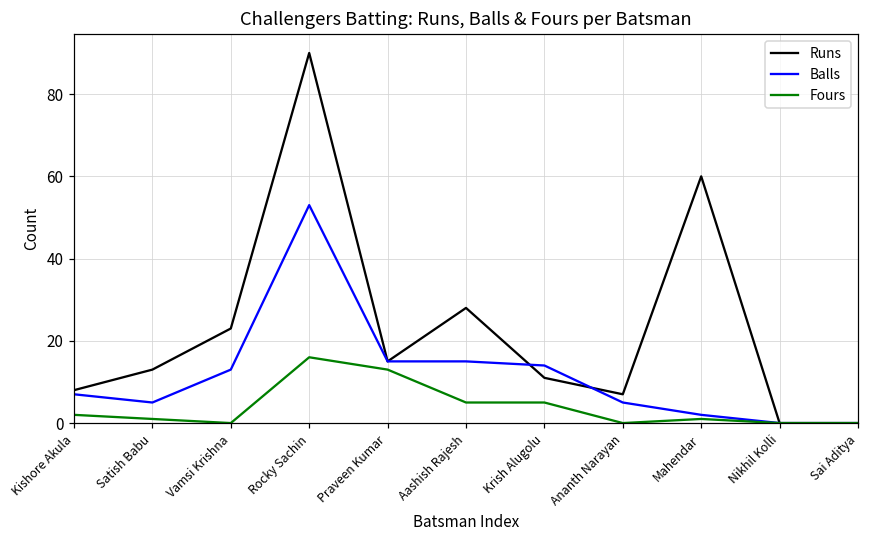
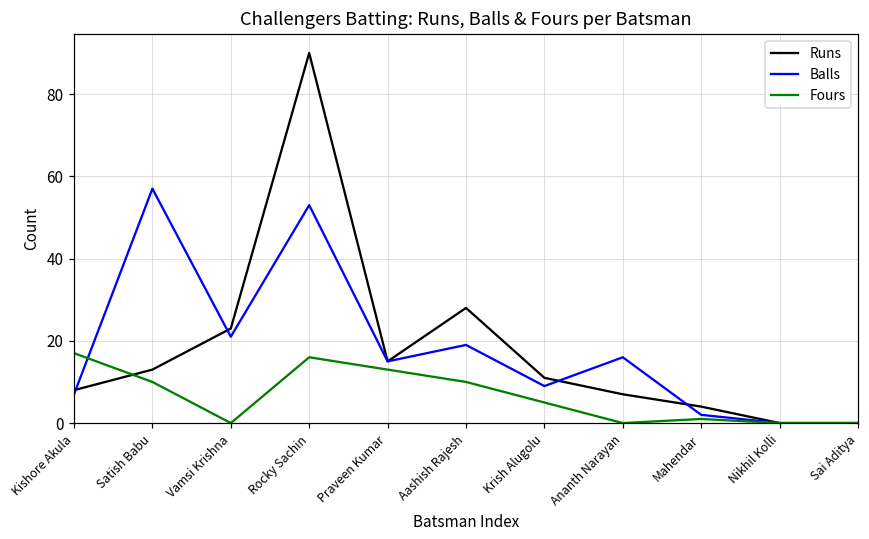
Fours, Kishore Akula: 2 -> 17
Balls, Satish Babu: 5 -> 57
Fours, Satish Babu: 1 -> 10
Balls, Vamsi Krishna: 13 -> 21
Balls, Aashish Rajesh: 15 -> 19
Fours, Aashish Rajesh: 5 -> 10
Balls, Krish Alugolu: 14 -> 9
Balls, Ananth Narayan: 5 -> 16
Runs, Mahendar: 60 -> 4
